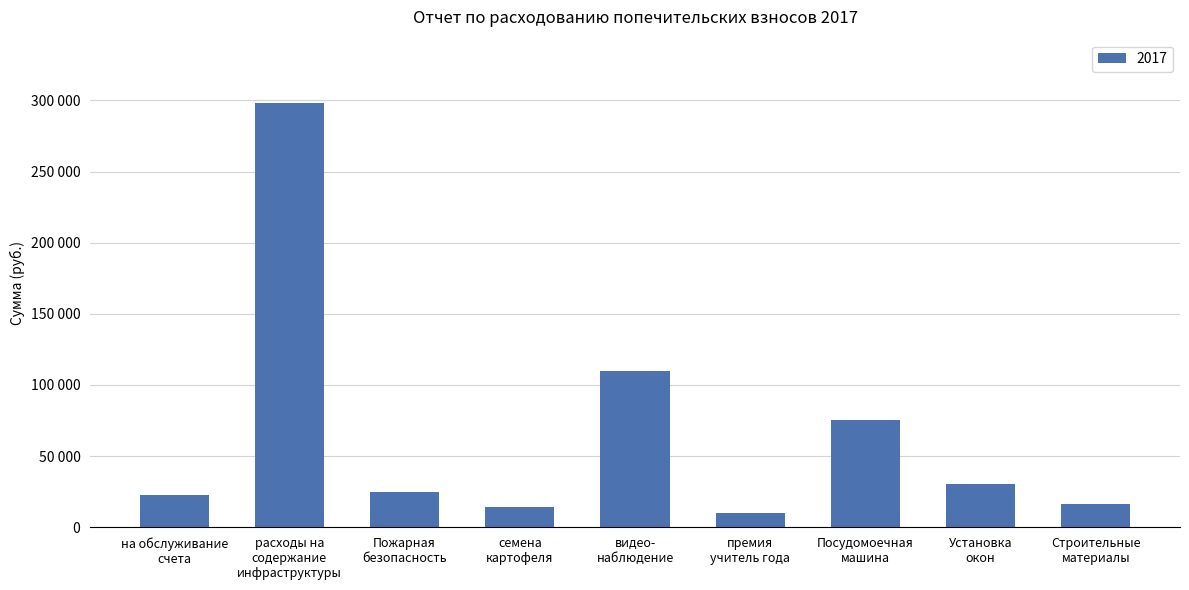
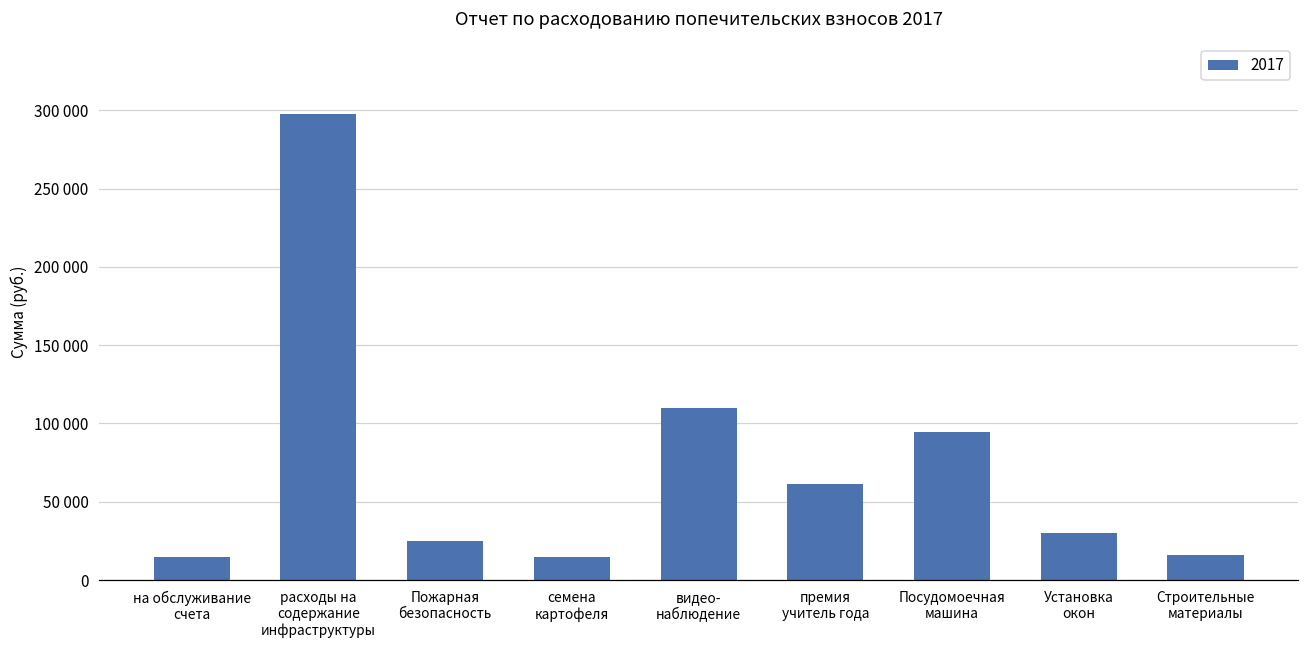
на обслуживание счета: 23000 -> 14000
премия учитель года: 10000 -> 62000
Посудомоечная машина: 76000 -> 94000
